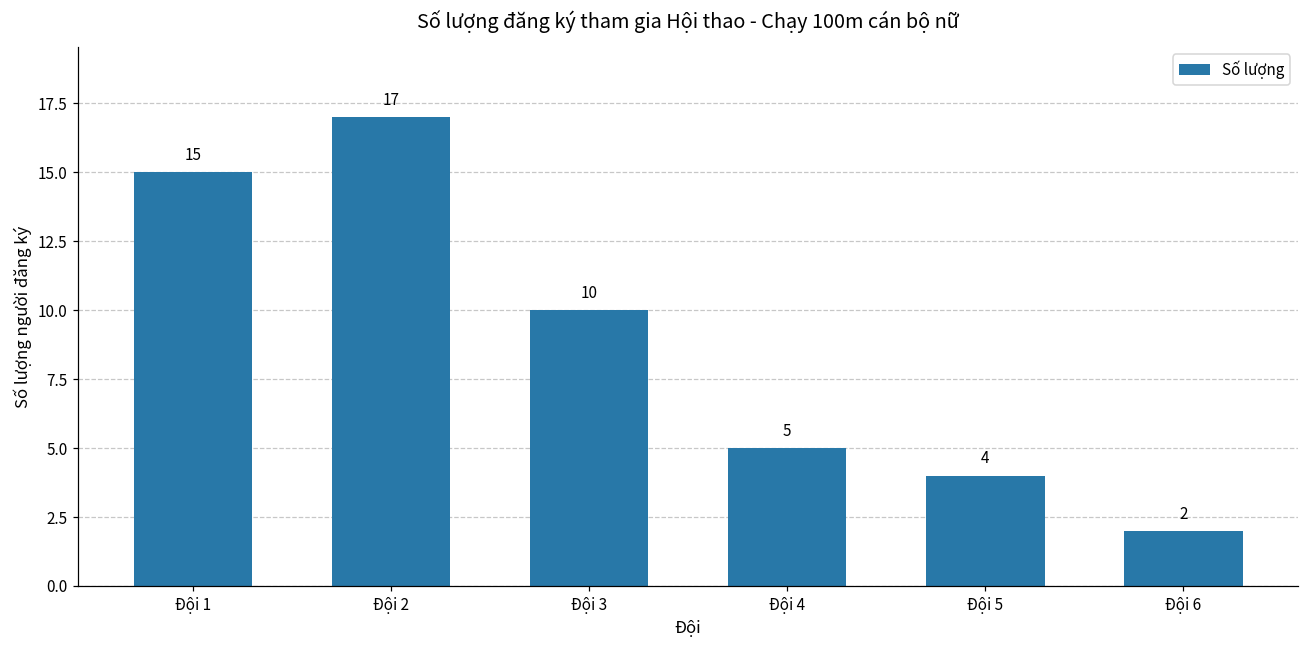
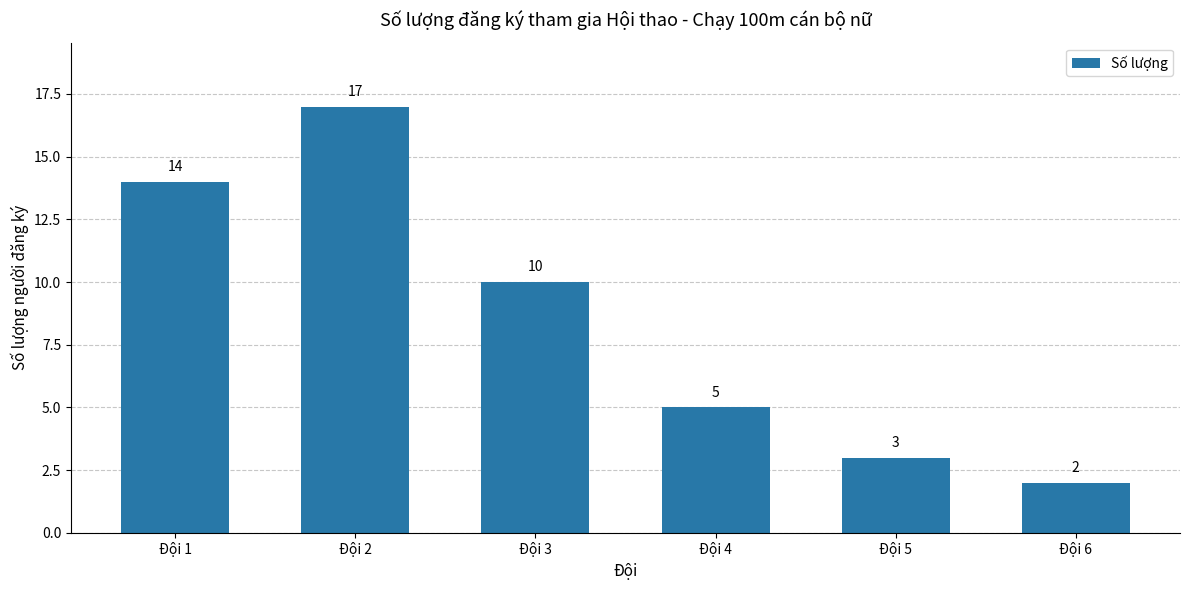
Đội 1: 15 -> 14
Đội 5: 4 -> 3
